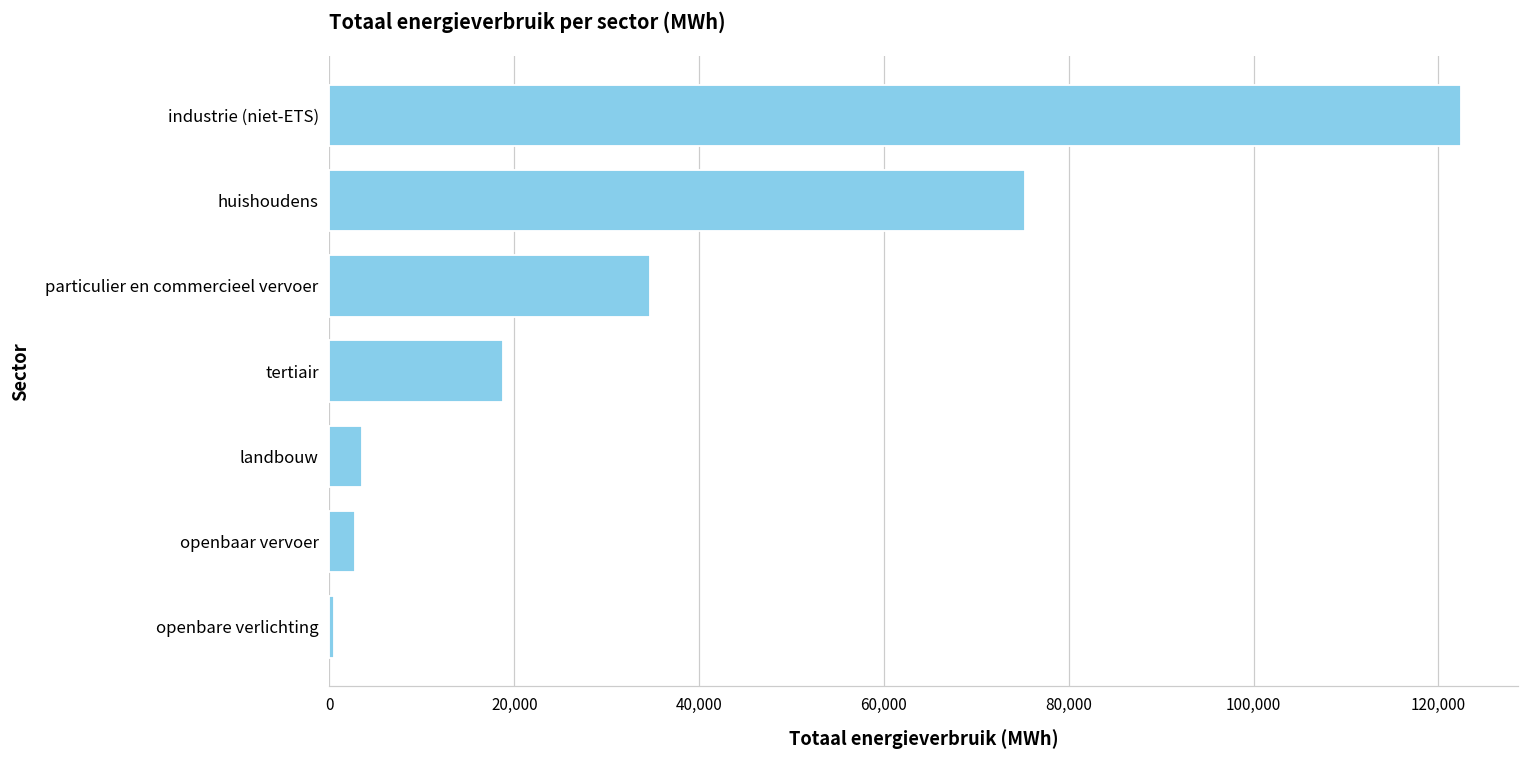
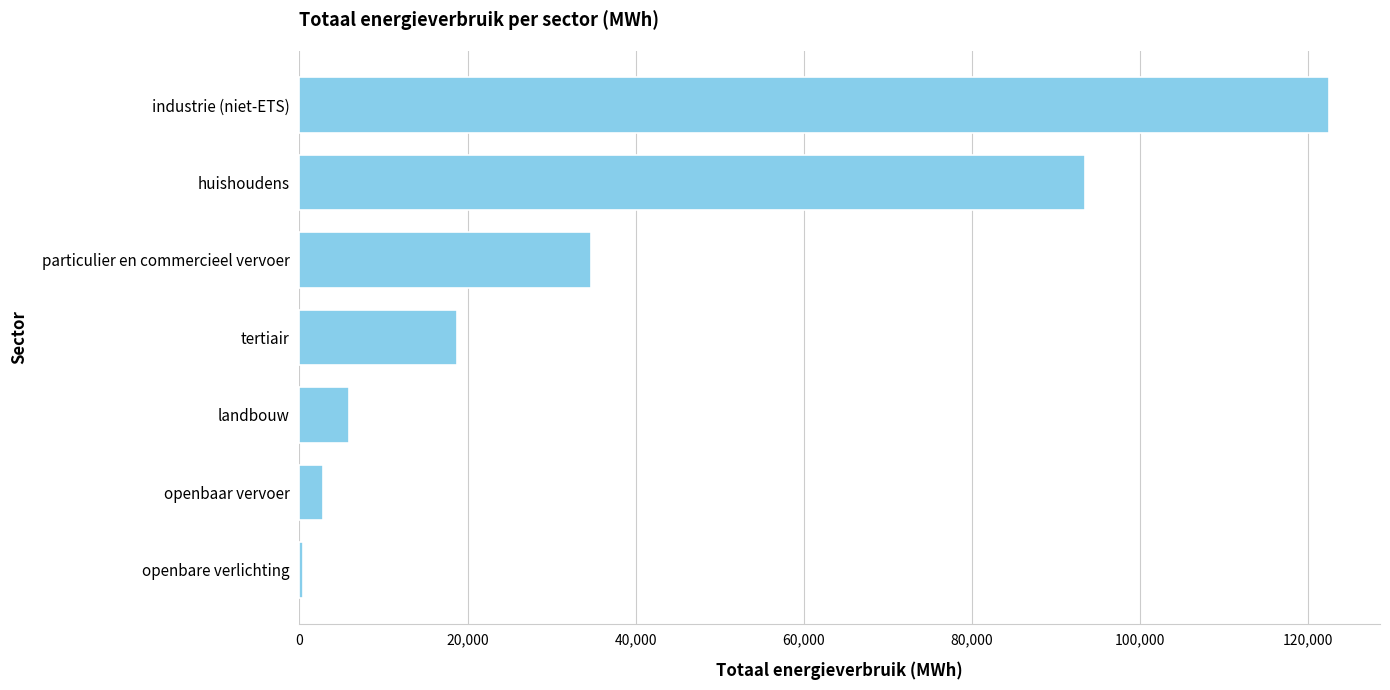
huishoudens: 75,000 -> 94,000
landbouw: 3,000 -> 6,000
